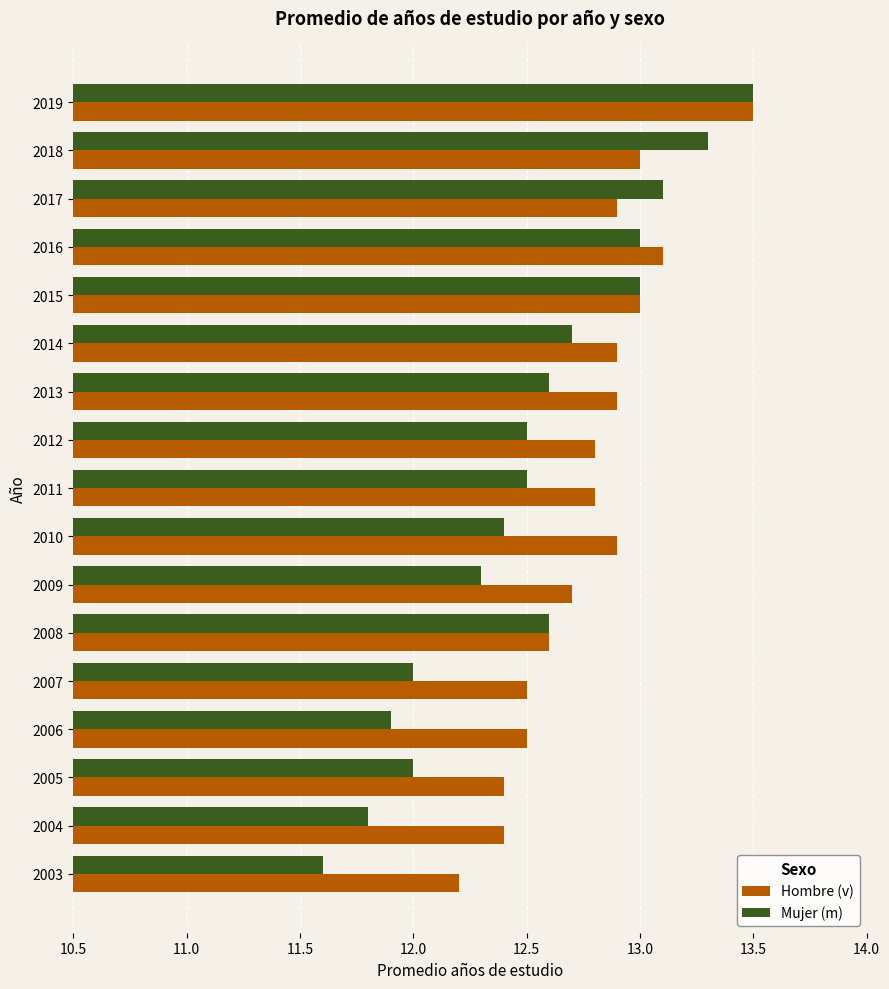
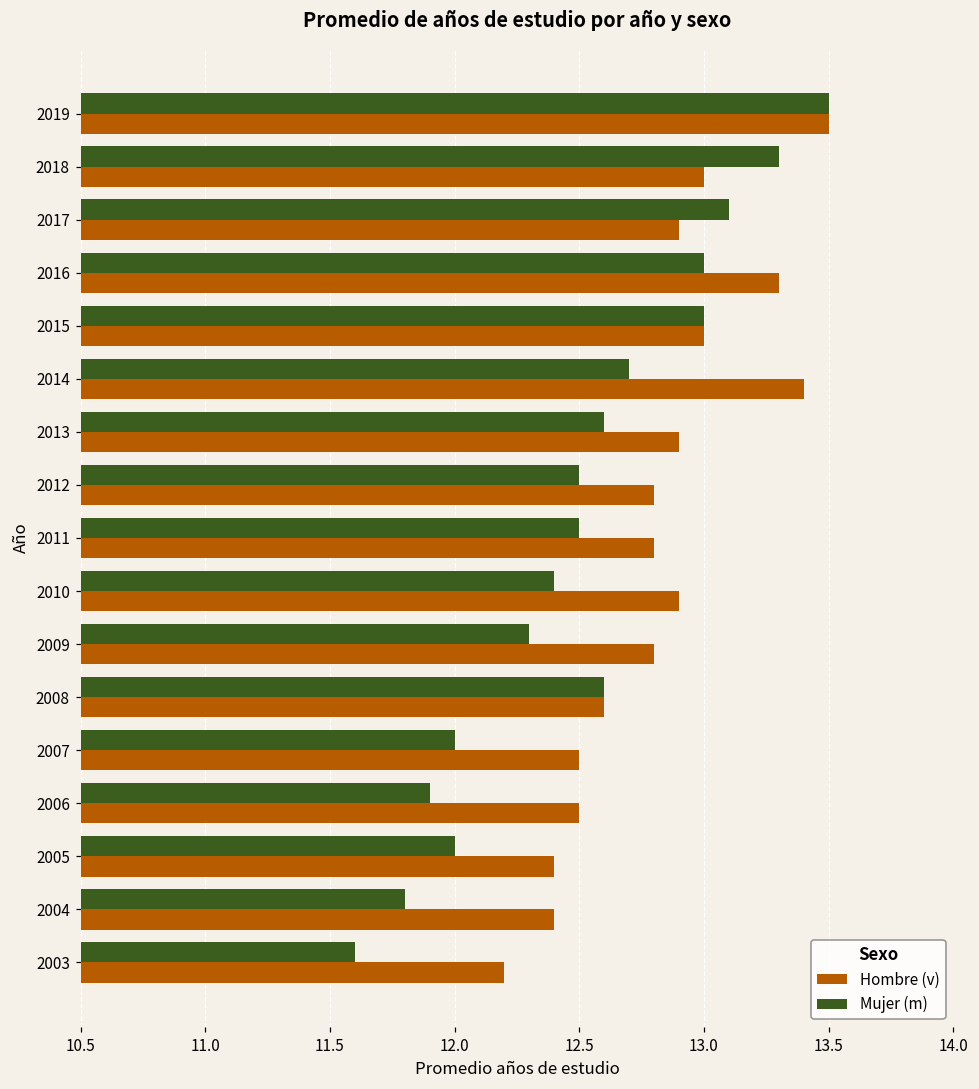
Hombre (v), 2016: 13.1 -> 13.3
Hombre (v), 2014: 12.9 -> 13.4
Hombre (v), 2009: 12.7 -> 12.8
